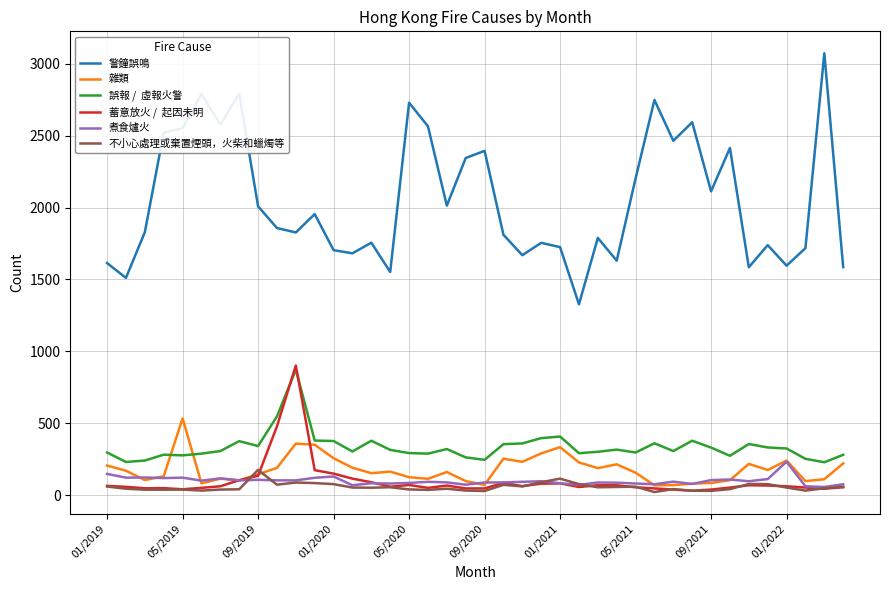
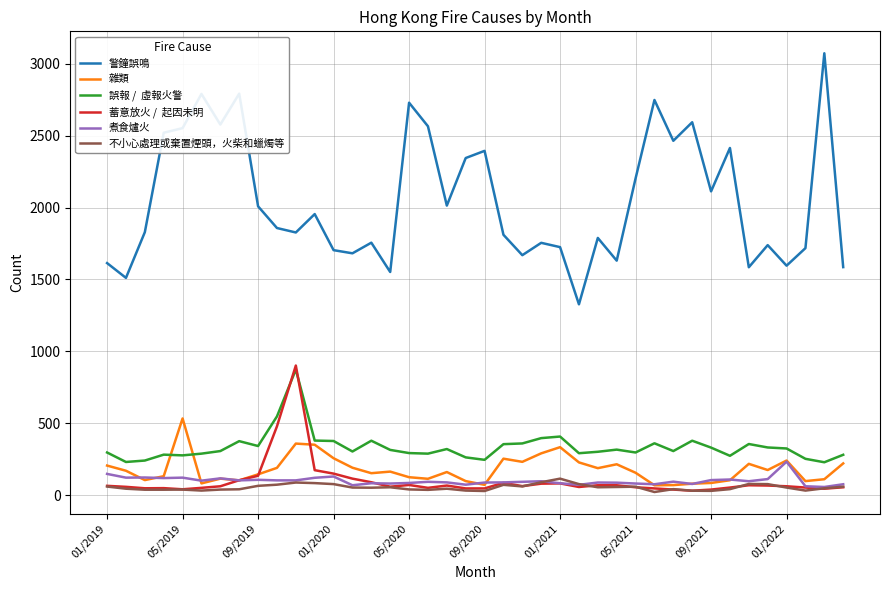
不小心處理或棄置煙頭，火柴和蠟燭等, 09/2019: 180 -> 60
